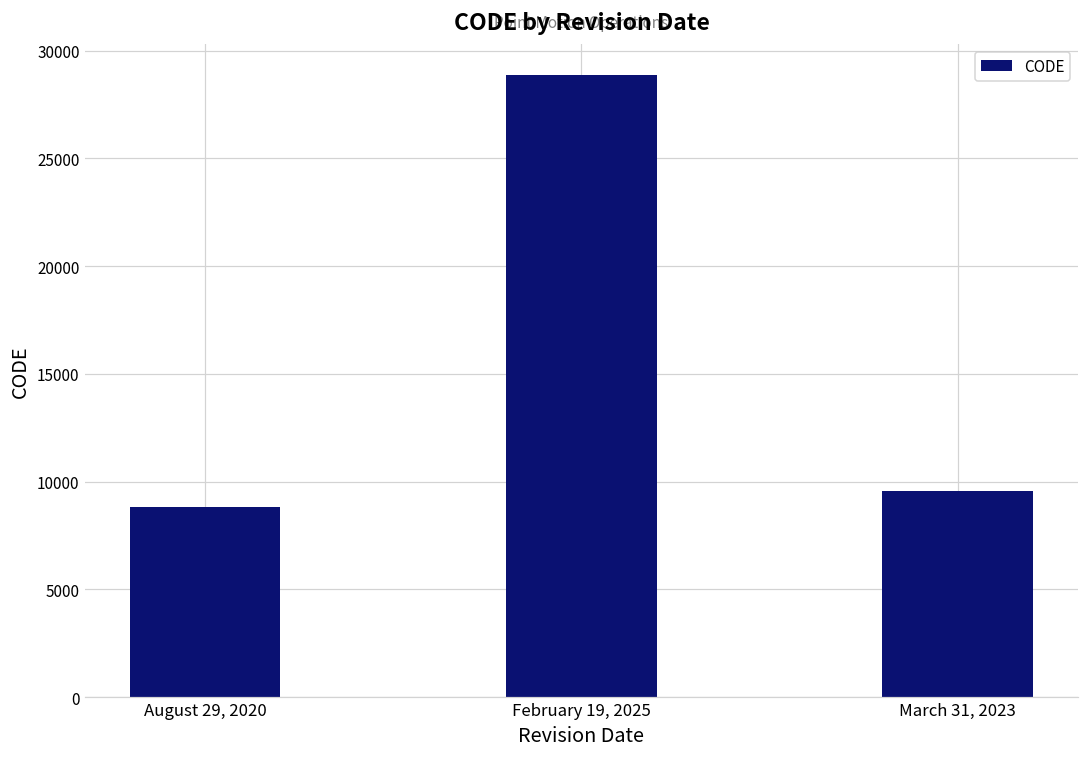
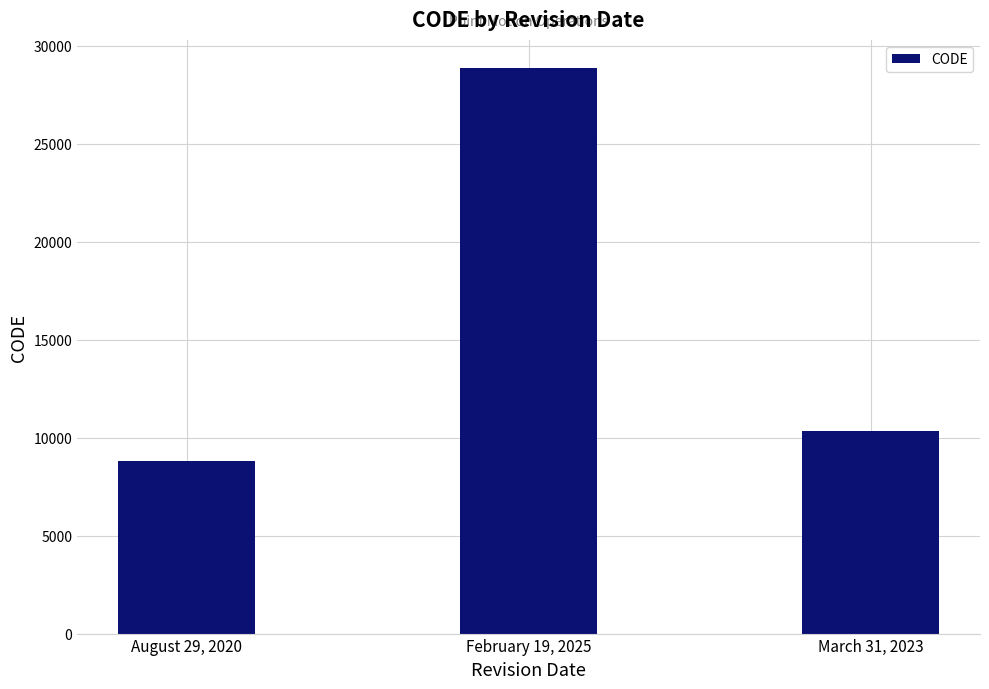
March 31, 2023: 9600 -> 10300
